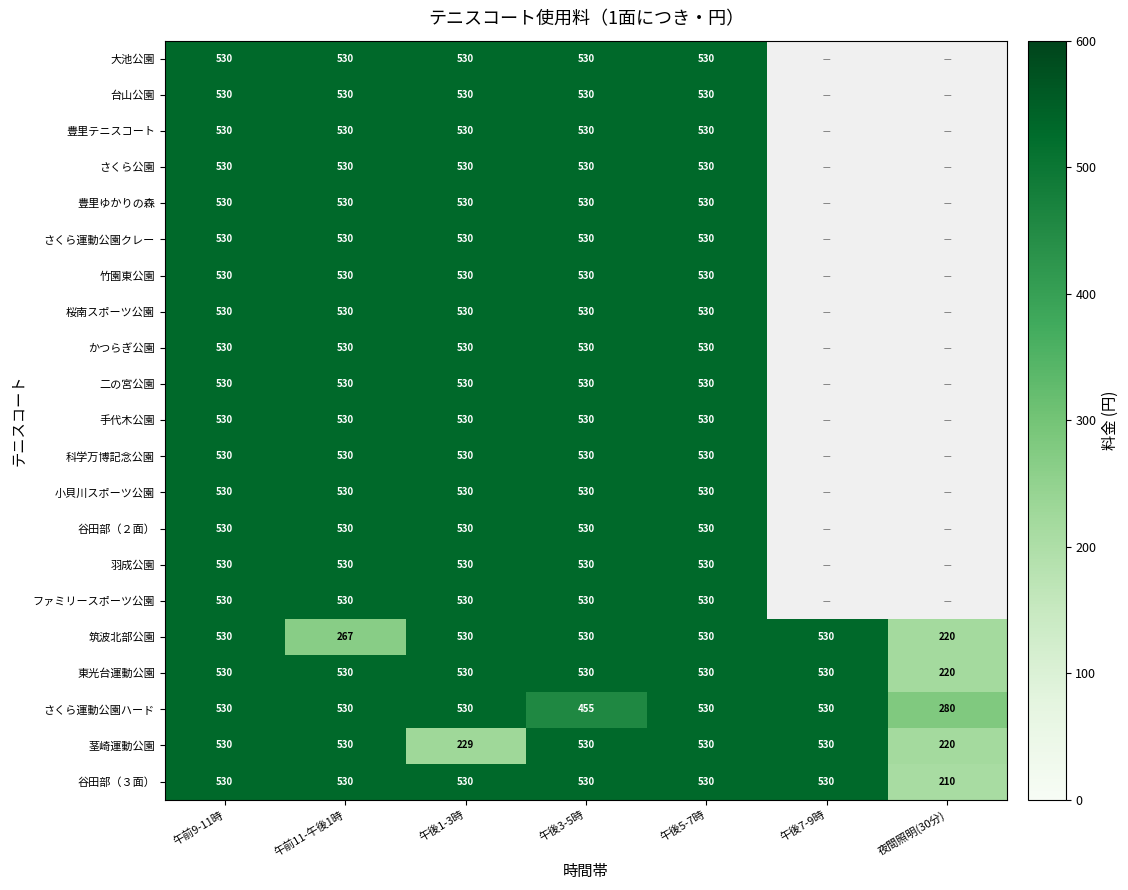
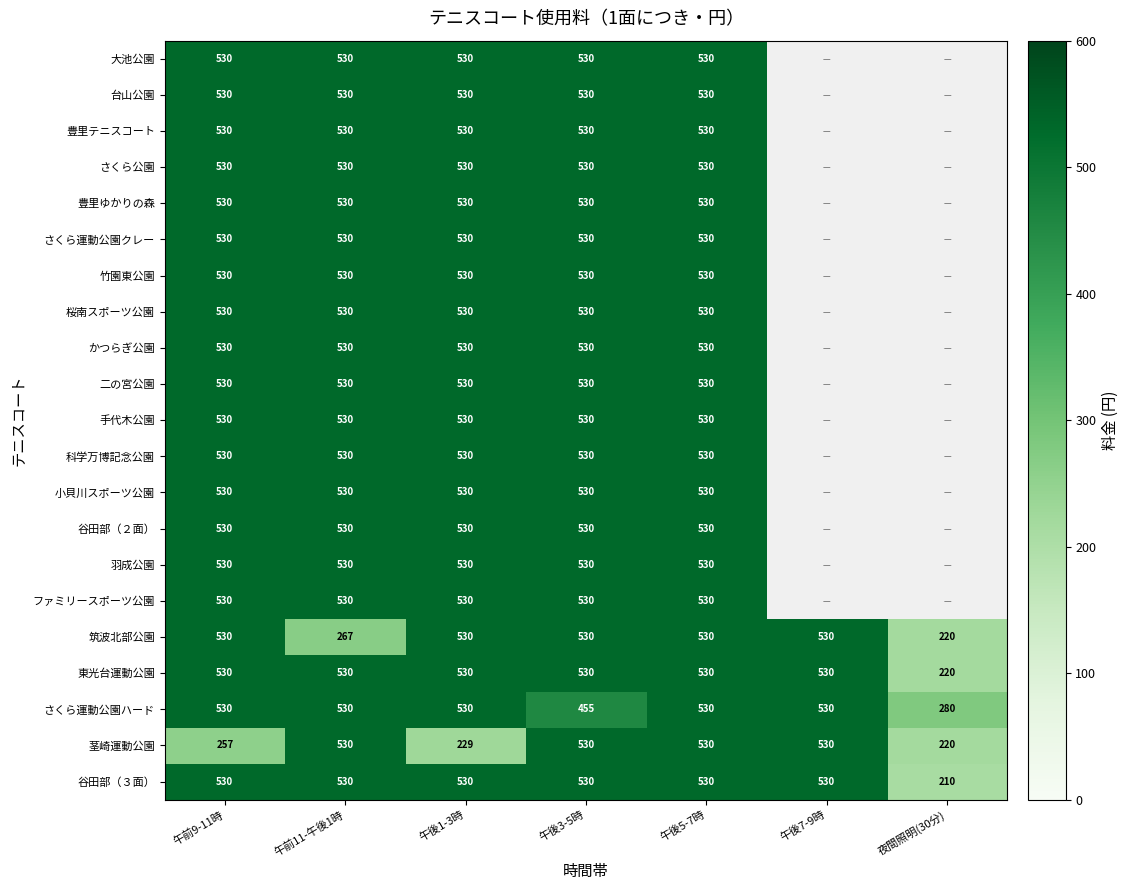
茎崎運動公園, 午前9-11時: 530 -> 257
